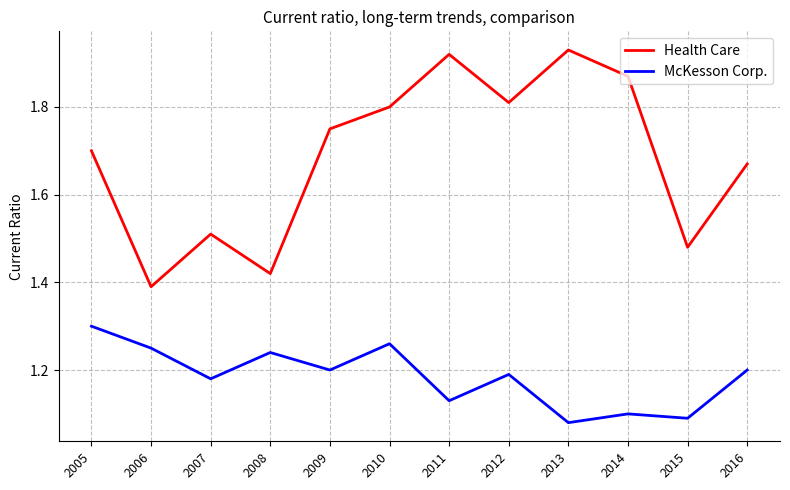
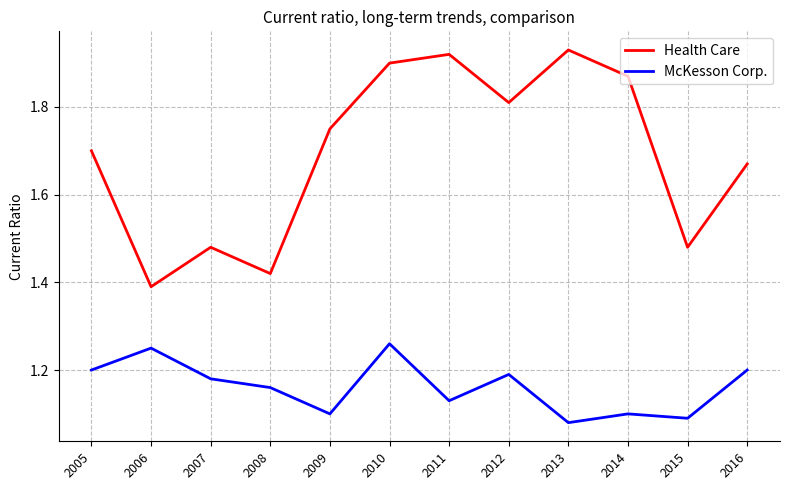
McKesson Corp., 2005: 1.3 -> 1.2
Health Care, 2007: 1.51 -> 1.48
McKesson Corp., 2008: 1.24 -> 1.16
McKesson Corp., 2009: 1.2 -> 1.1
Health Care, 2010: 1.8 -> 1.9
